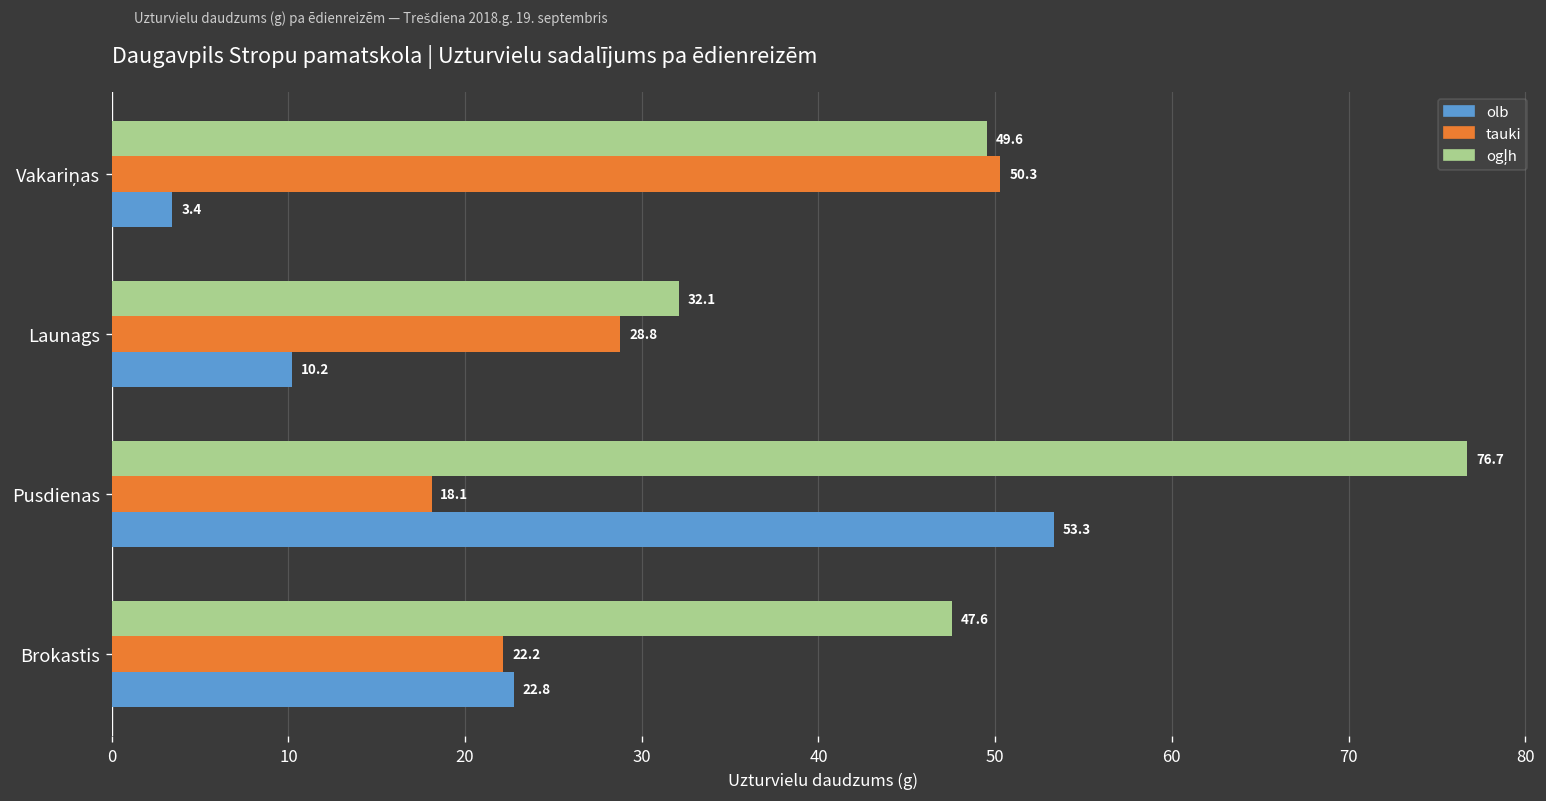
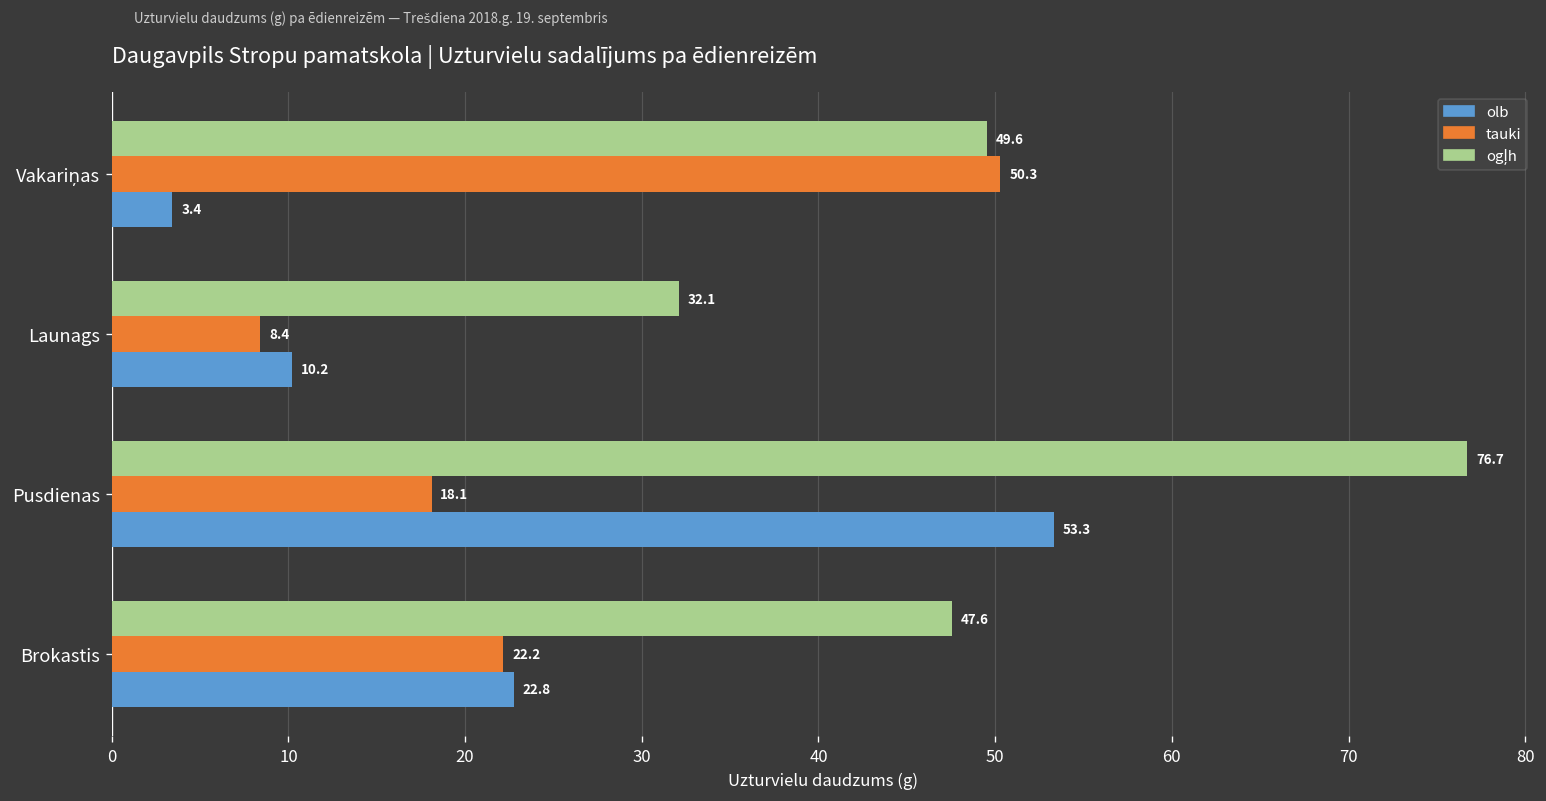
tauki, Launags: 28.8 -> 8.4
